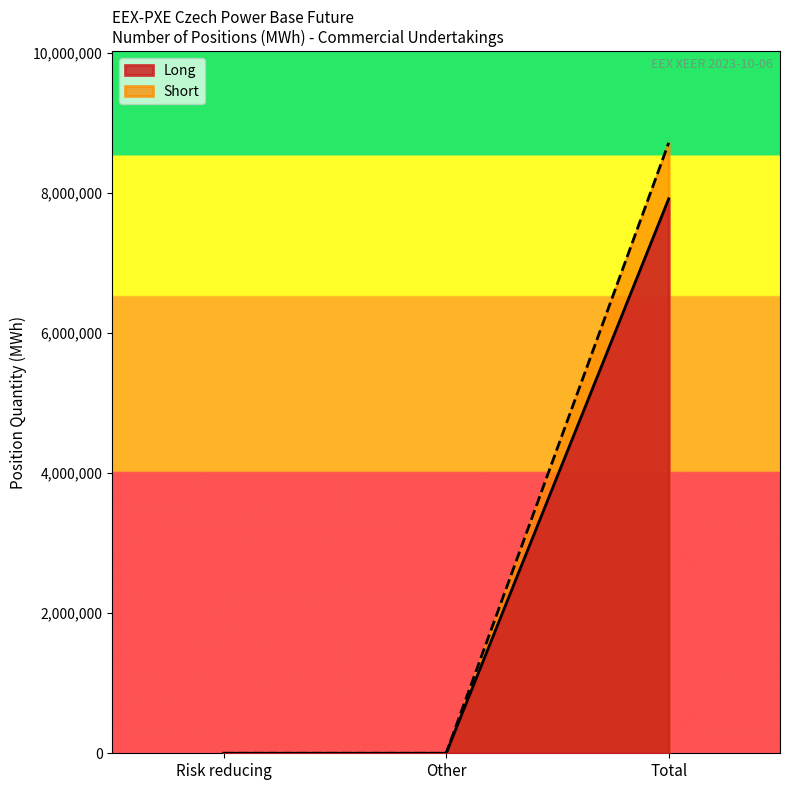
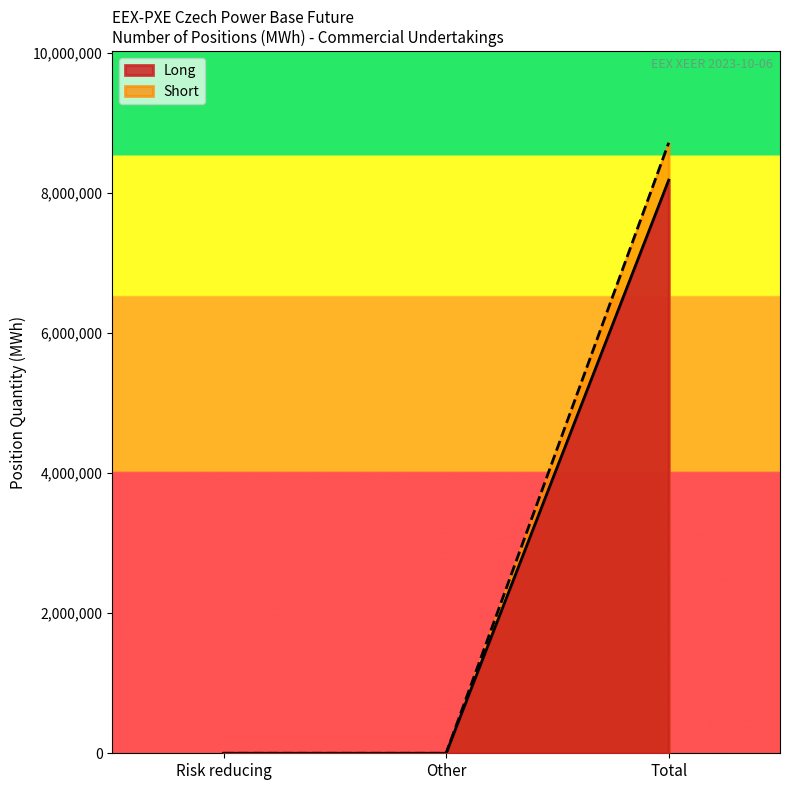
Long, Total: 7,900,000 -> 8,200,000
